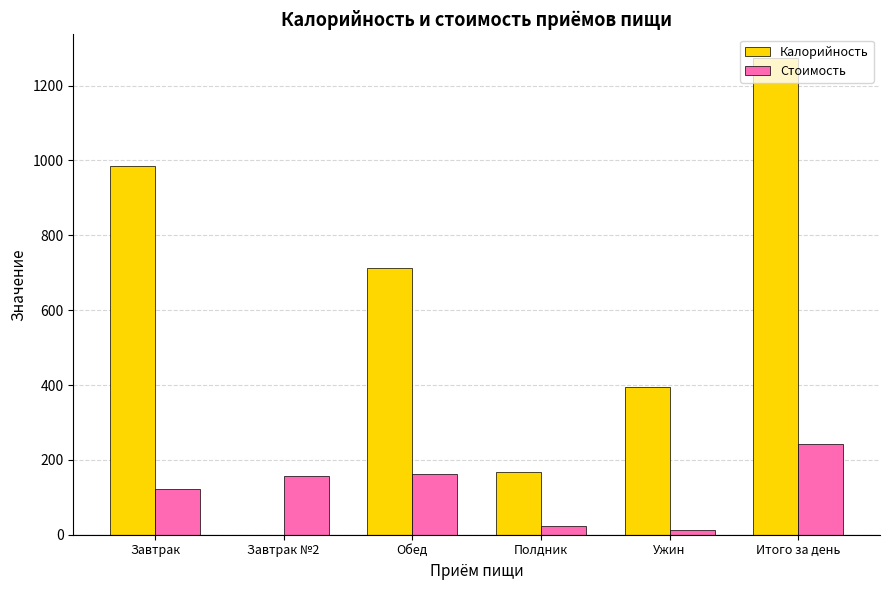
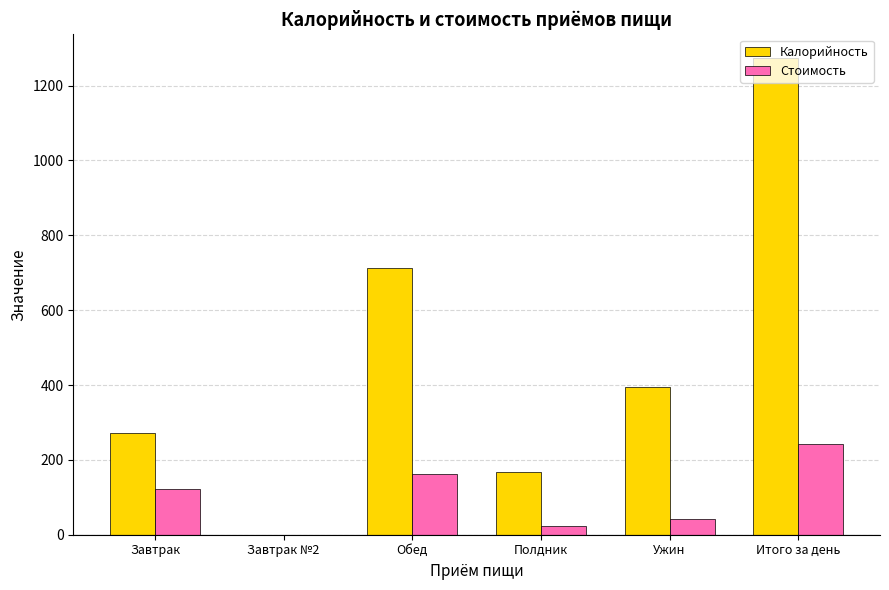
Калорийность, Завтрак: 980 -> 270
Стоимость, Завтрак №2: 160 -> 0
Стоимость, Ужин: 10 -> 40
